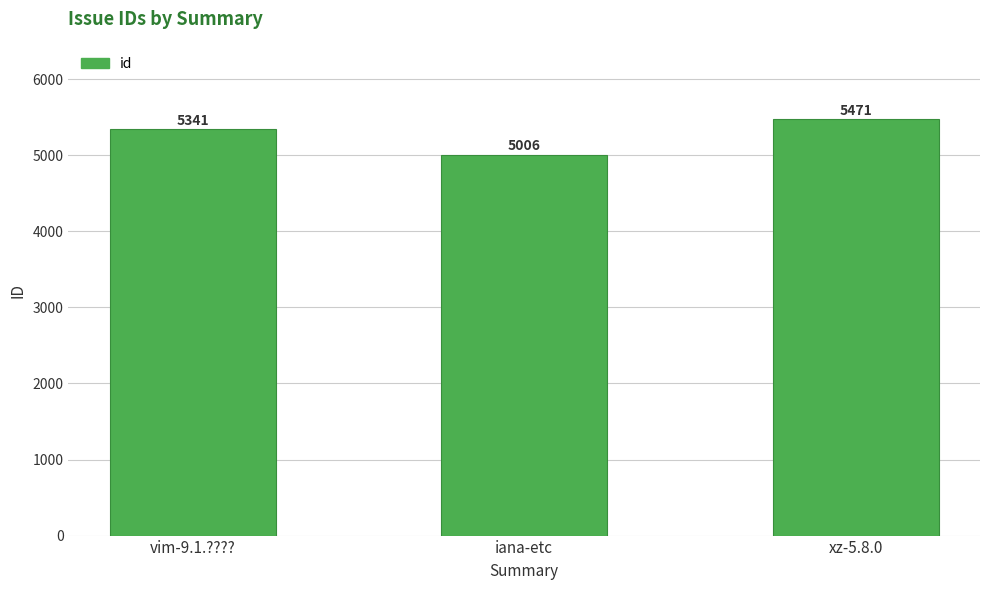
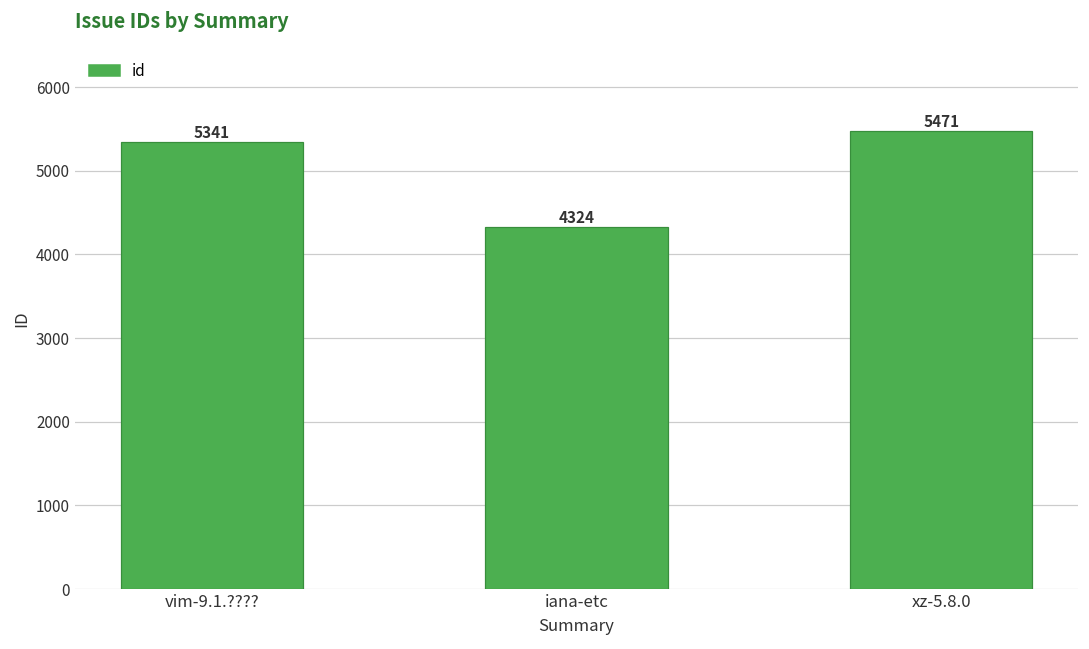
iana-etc: 5006 -> 4324
